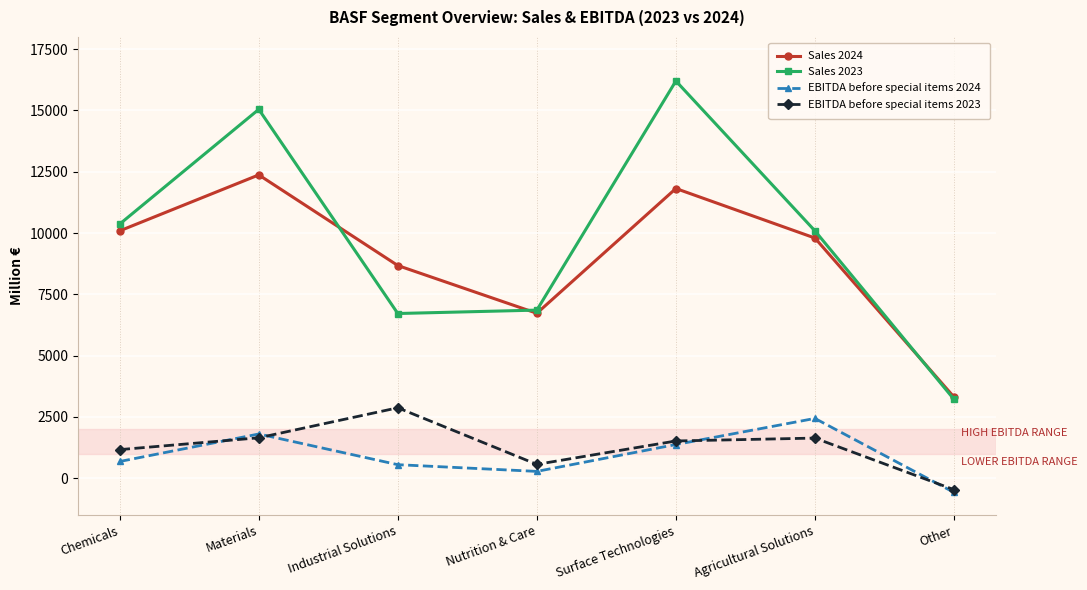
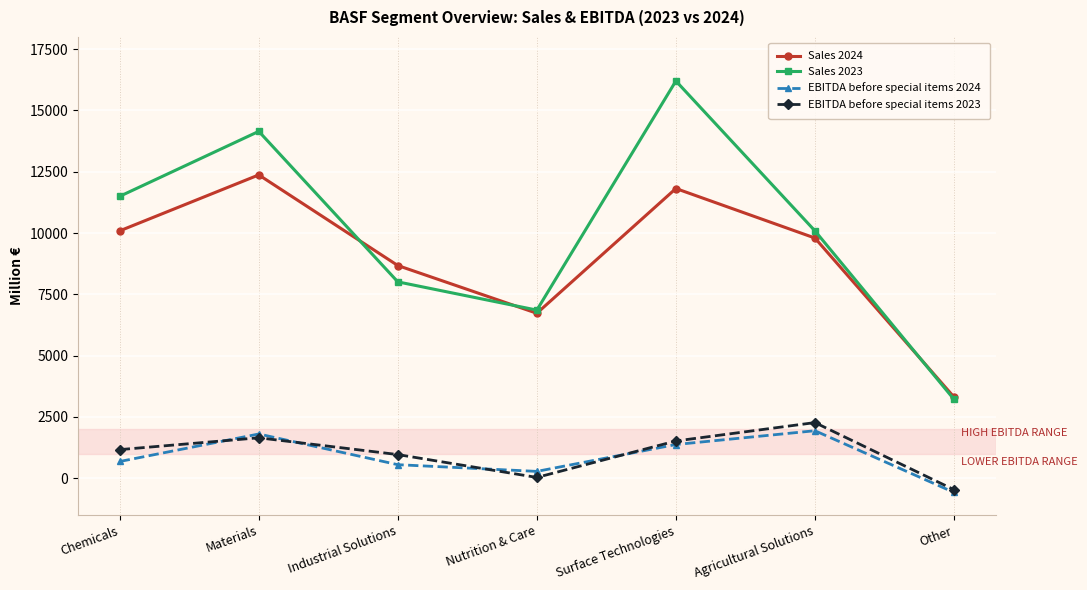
Sales 2023, Chemicals: 10400 -> 11500
Sales 2023, Materials: 15000 -> 14100
Sales 2023, Industrial Solutions: 6700 -> 8000
EBITDA before special items 2023, Industrial Solutions: 2900 -> 1000
EBITDA before special items 2023, Nutrition & Care: 600 -> 0
EBITDA before special items 2024, Agricultural Solutions: 2400 -> 1900
EBITDA before special items 2023, Agricultural Solutions: 1600 -> 2300
